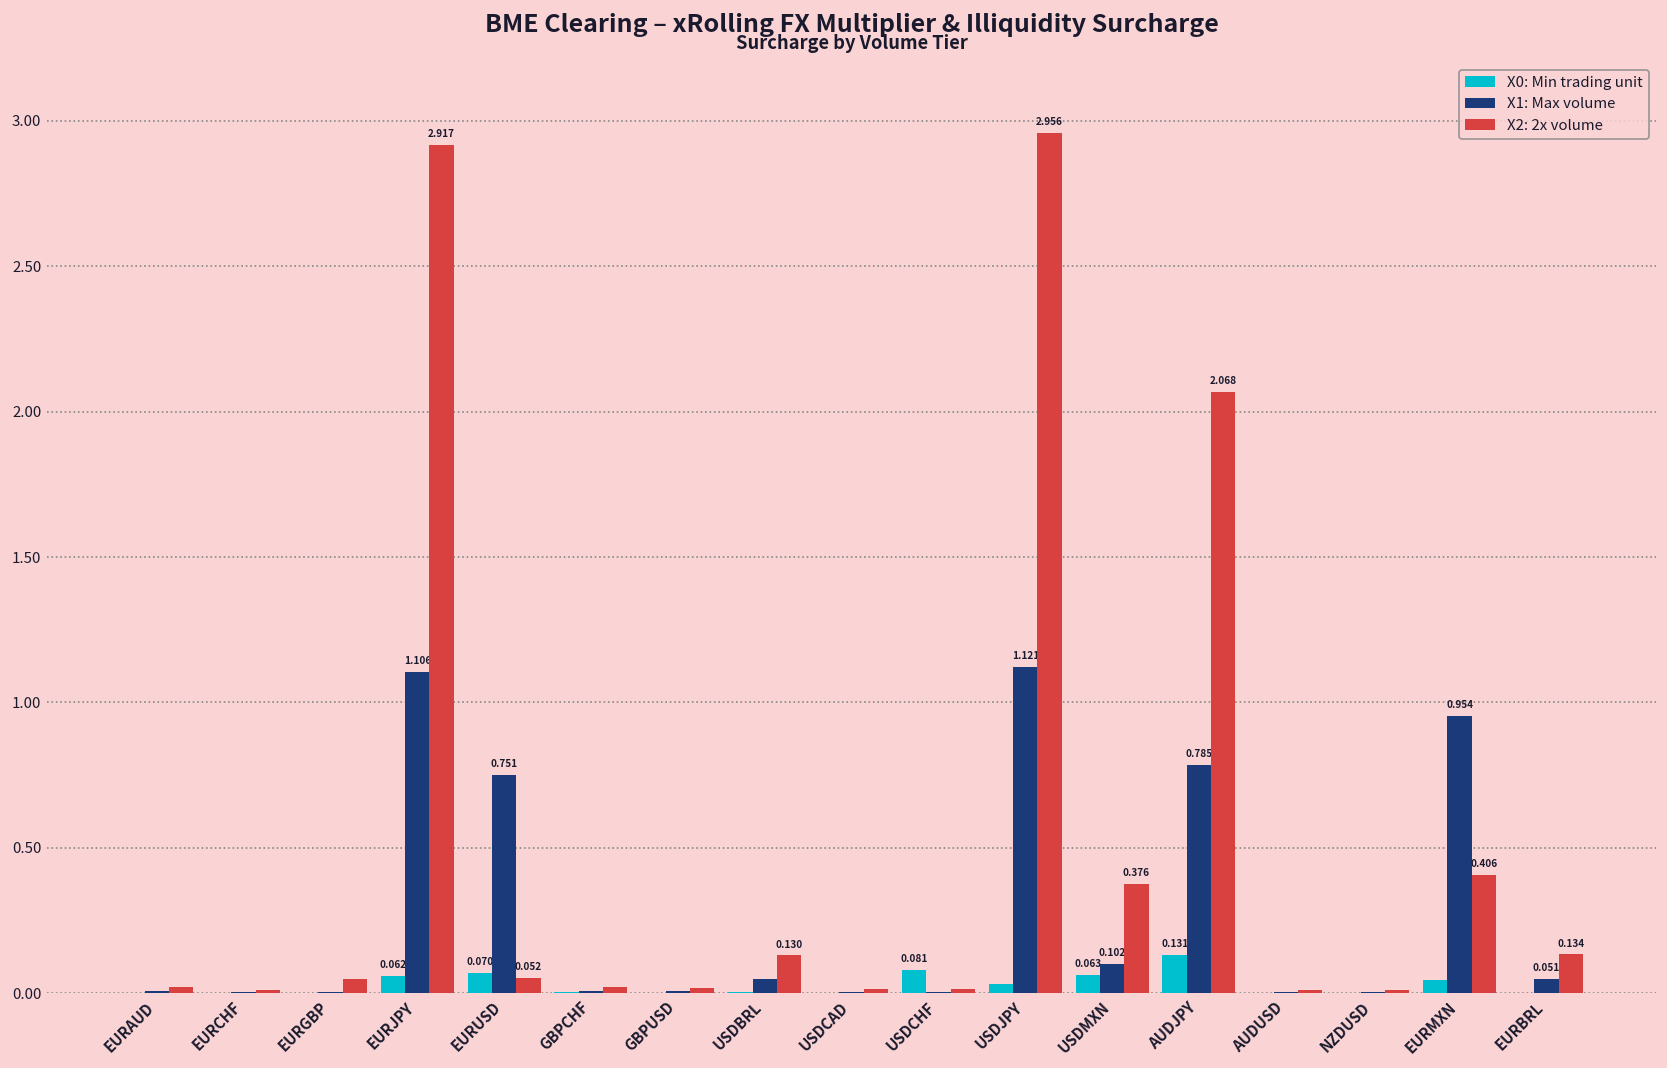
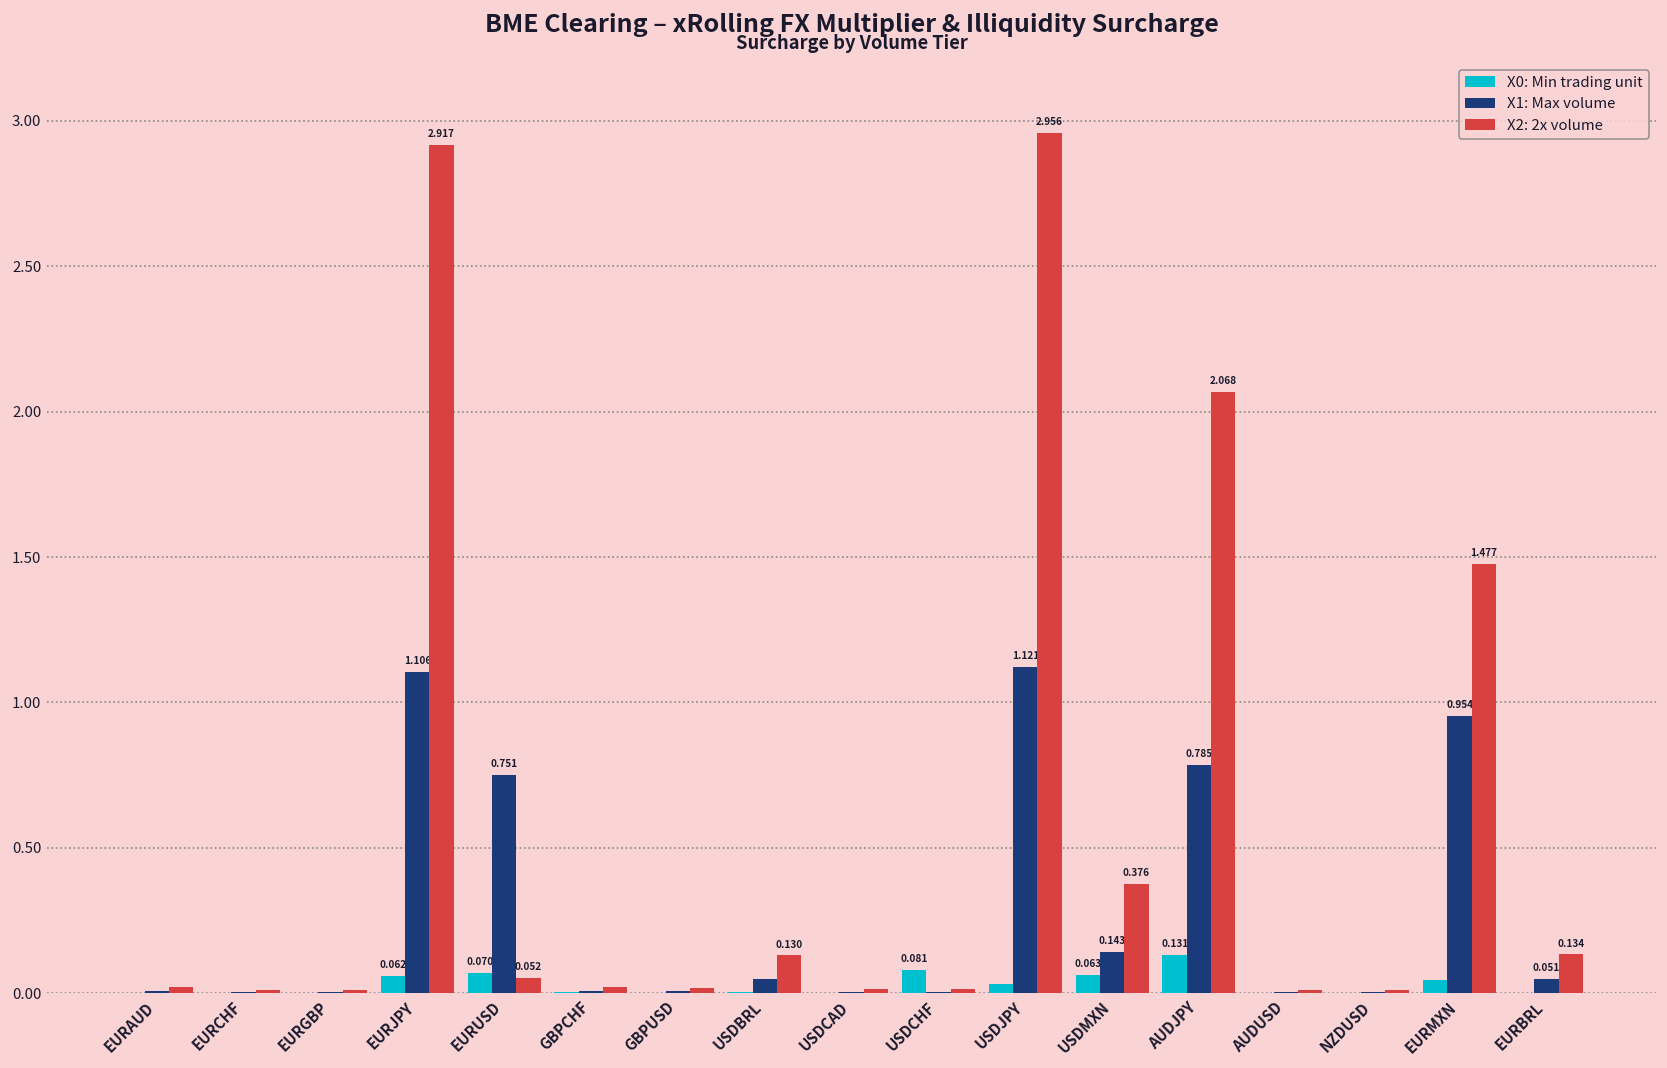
X2: 2x volume, EURGBP: 0.05 -> 0.01
X1: Max volume, USDMXN: 0.102 -> 0.143
X2: 2x volume, EURMXN: 0.406 -> 1.477
